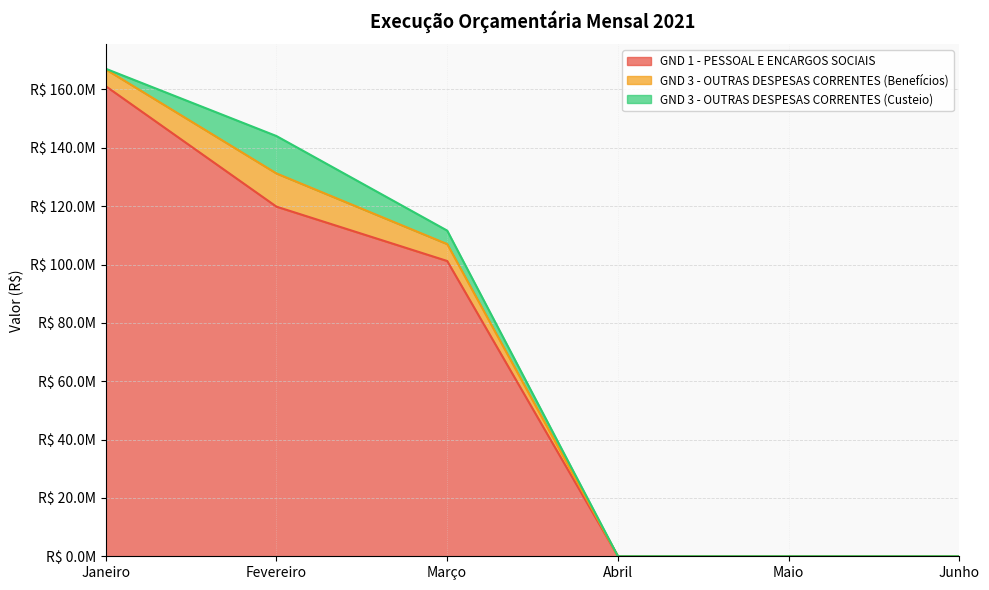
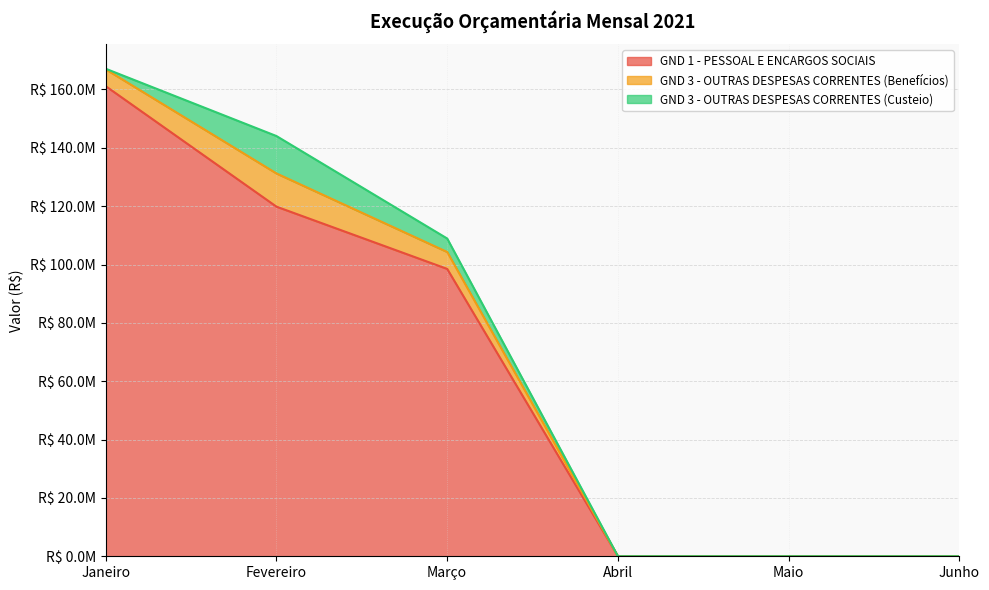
GND 1 - PESSOAL E ENCARGOS SOCIAIS, Março: R$ 101000000 -> R$ 98000000
